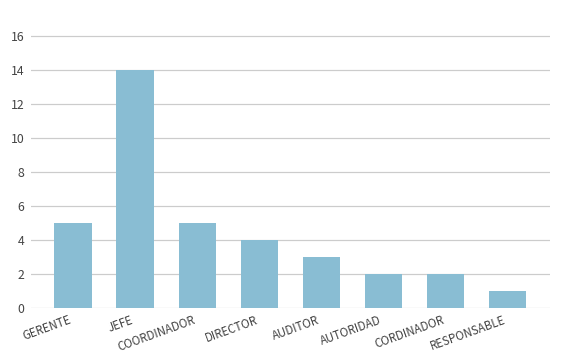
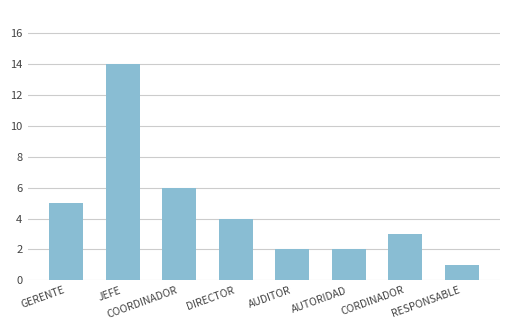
COORDINADOR: 5 -> 6
AUDITOR: 3 -> 2
CORDINADOR: 2 -> 3
